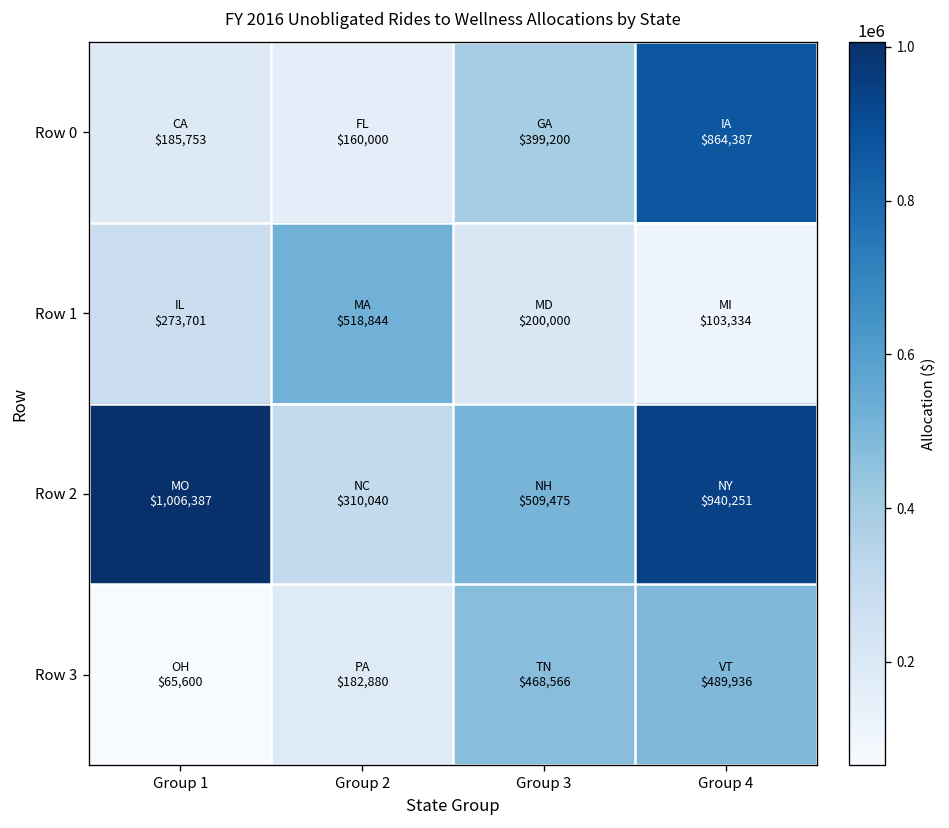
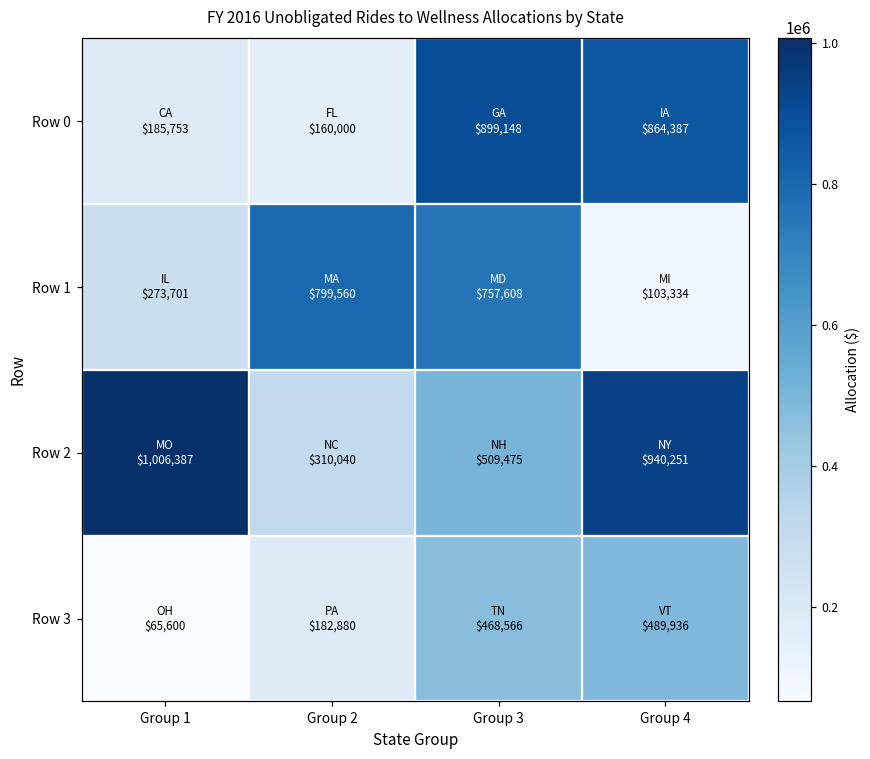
Row 0, Group 3: $399,200 -> $899,148
Row 1, Group 2: $518,844 -> $799,560
Row 1, Group 3: $200,000 -> $757,608
